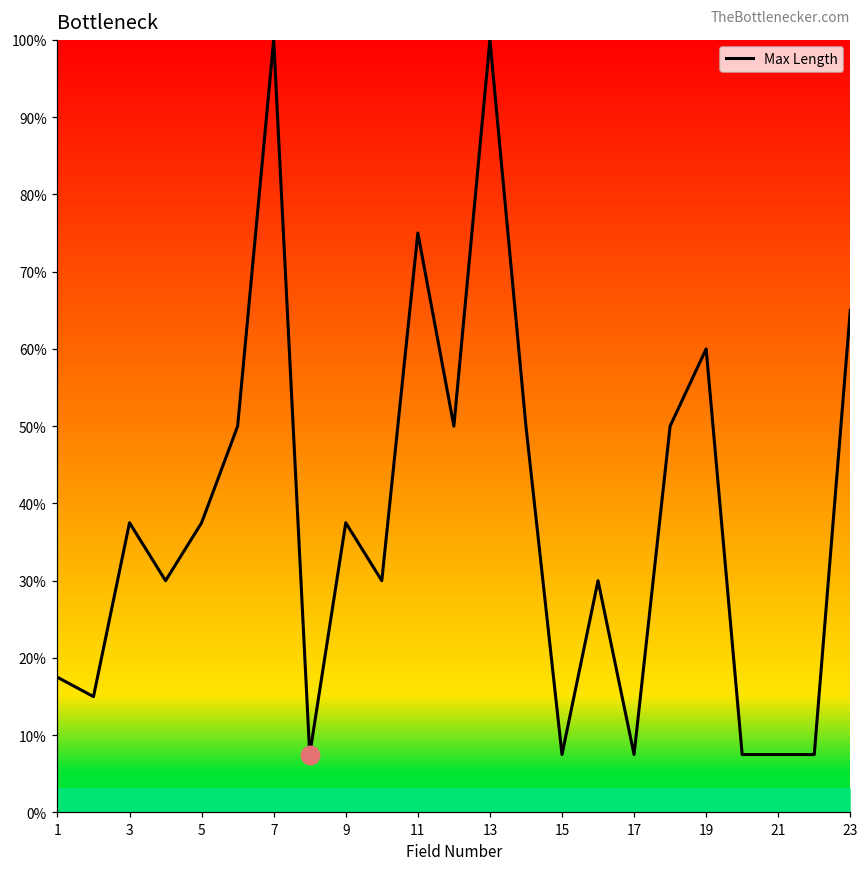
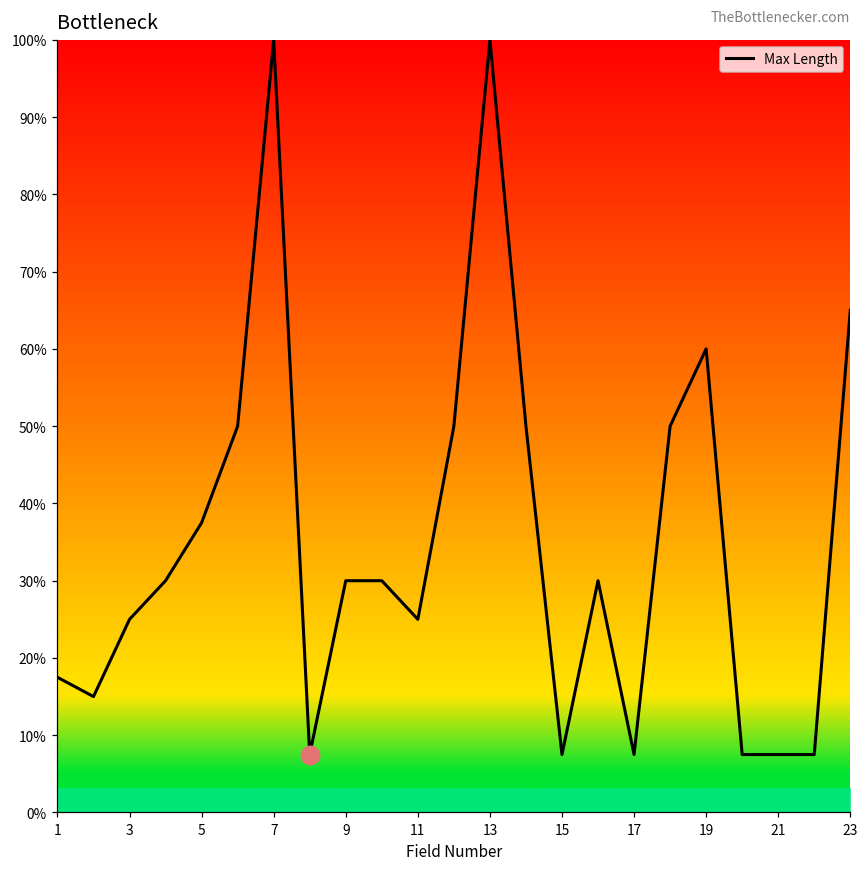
Max Length, 3: 38% -> 25%
Max Length, 9: 38% -> 30%
Max Length, 11: 75% -> 25%
